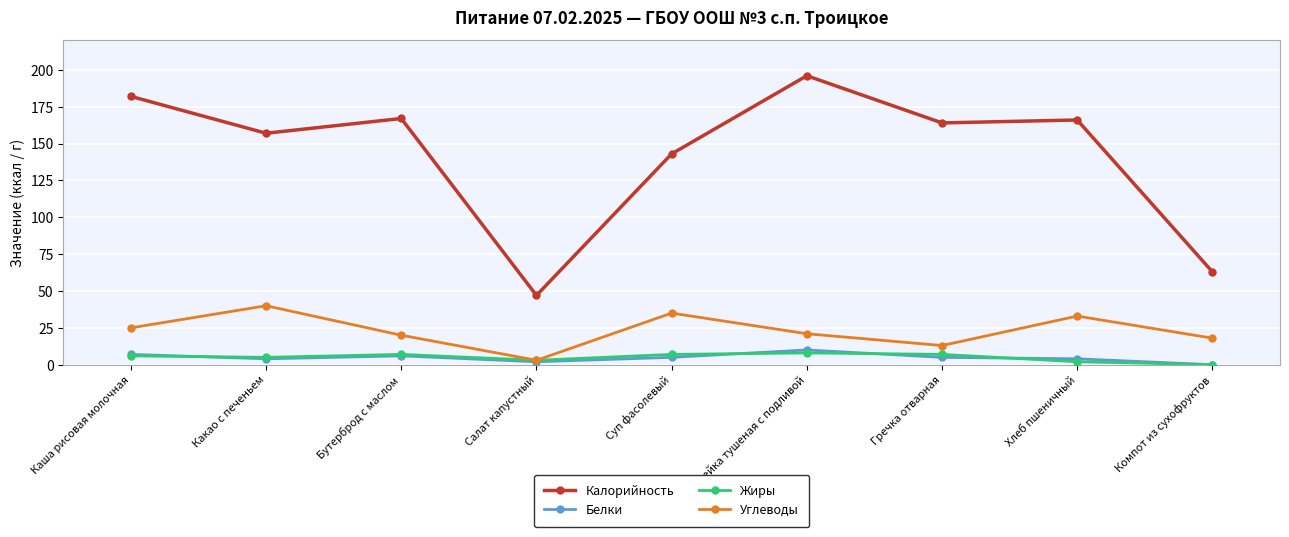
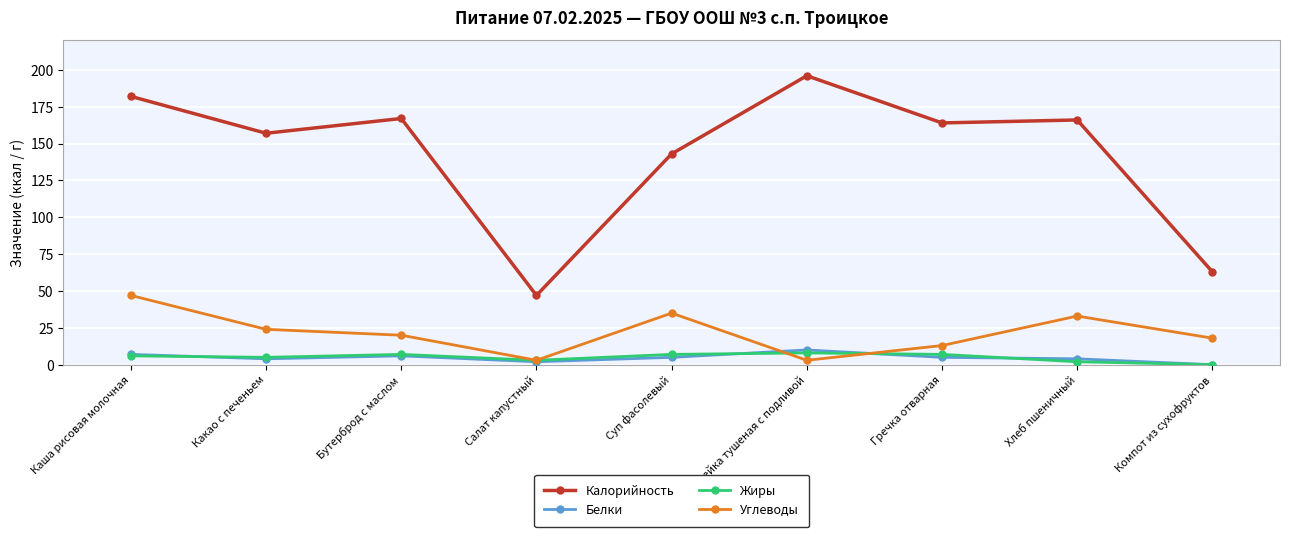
Углеводы, Каша рисовая молочная: 25 -> 47
Углеводы, Какао с печеньем: 40 -> 24
Углеводы, Индейка тушеная с подливой: 21 -> 3
